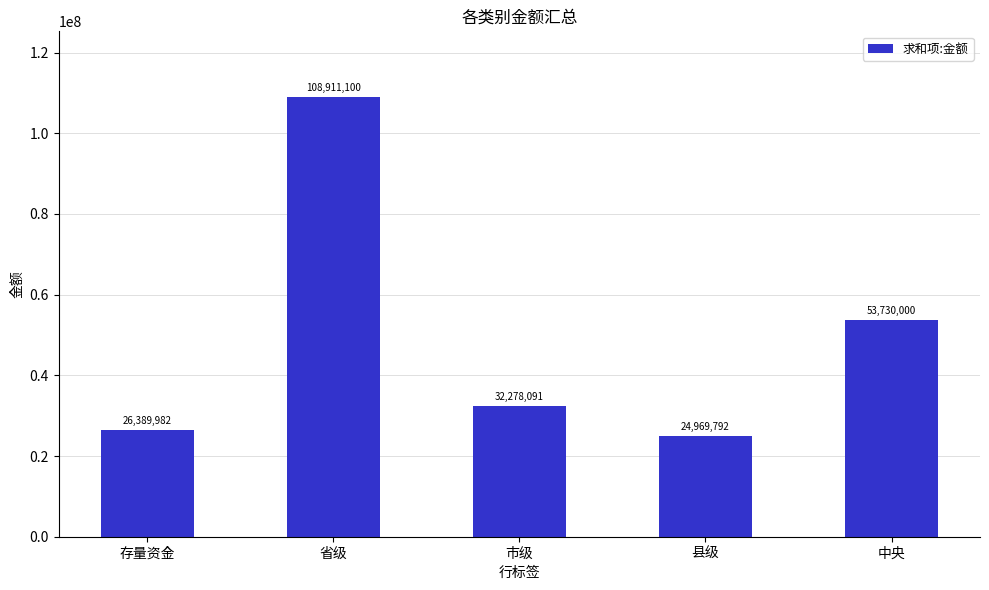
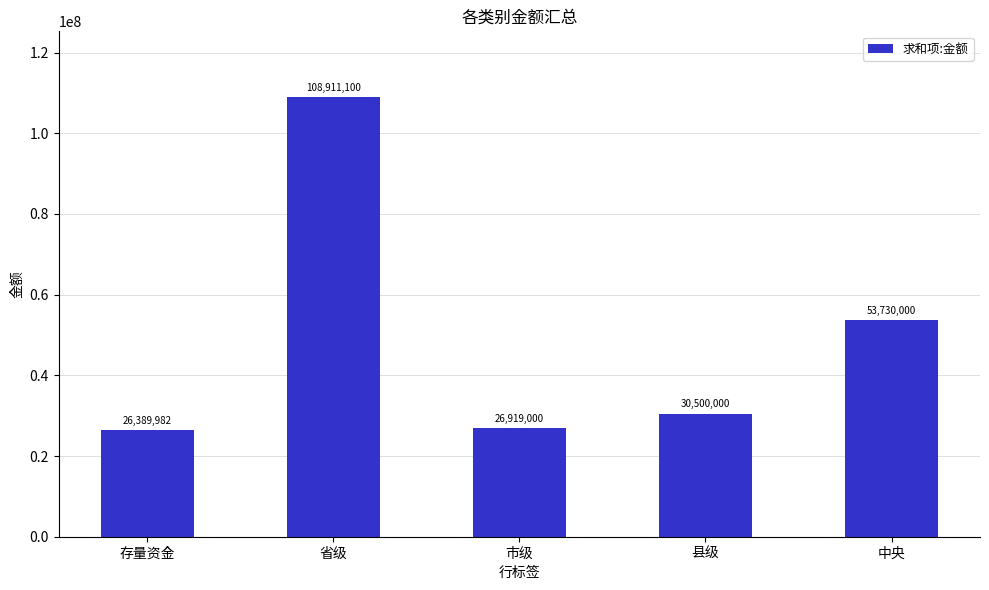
市级: 32,278,091 -> 26,919,000
县级: 24,969,792 -> 30,500,000
